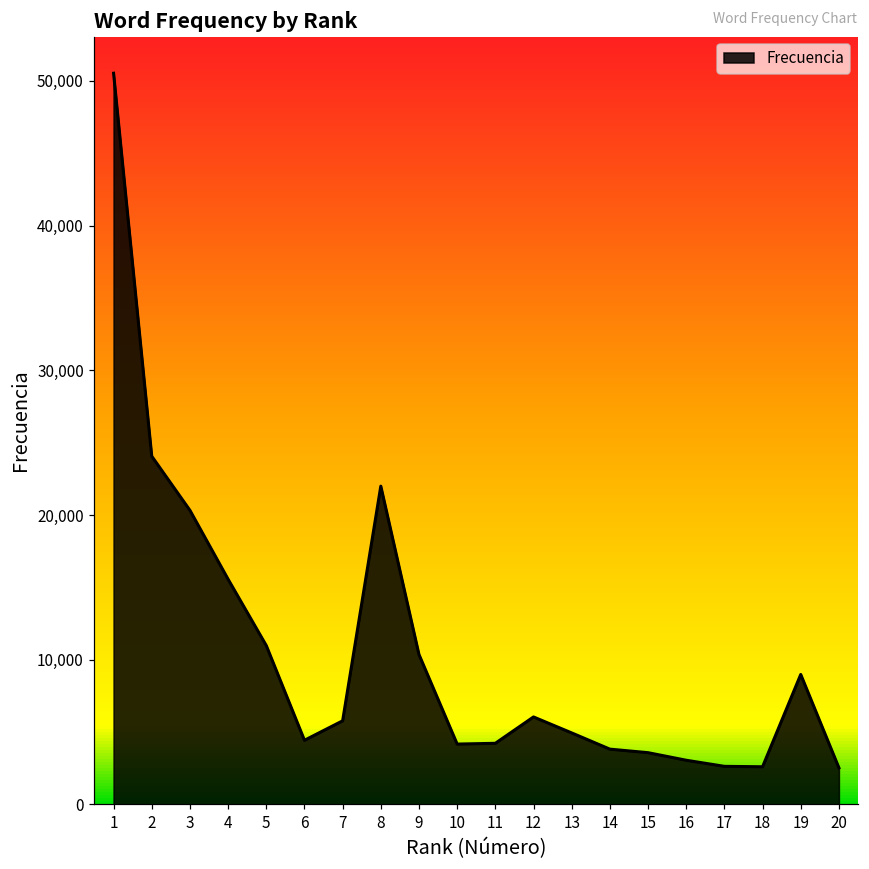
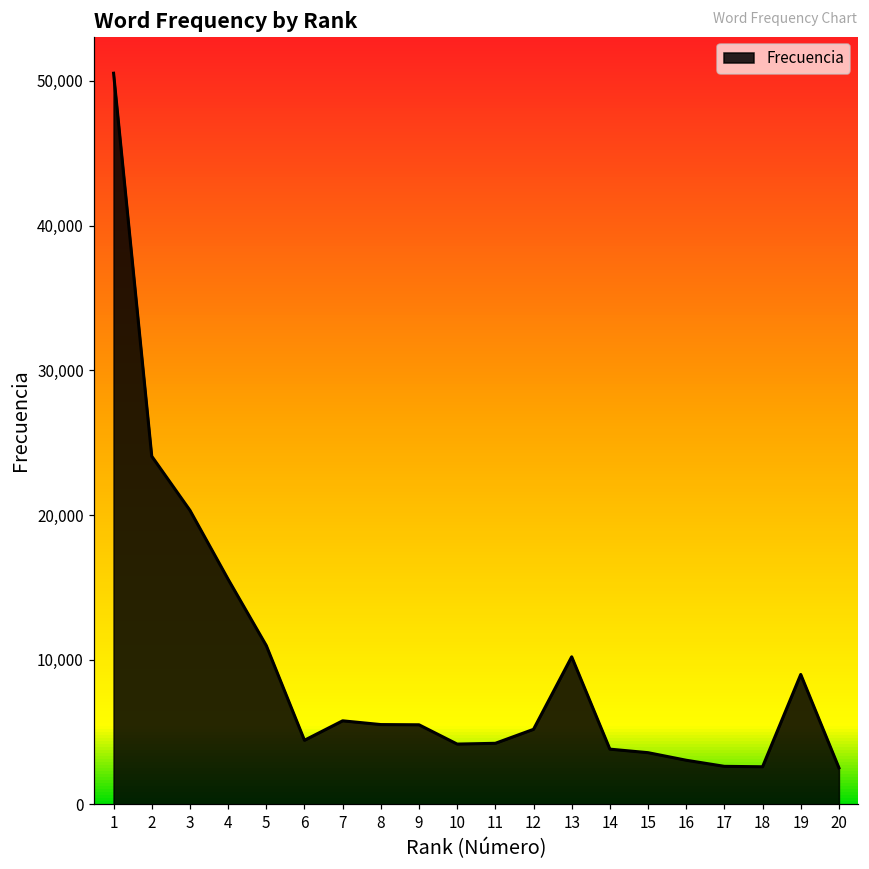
8: 22,000 -> 5,500
9: 10,400 -> 5,500
12: 6,000 -> 5,200
13: 4,900 -> 10,200
